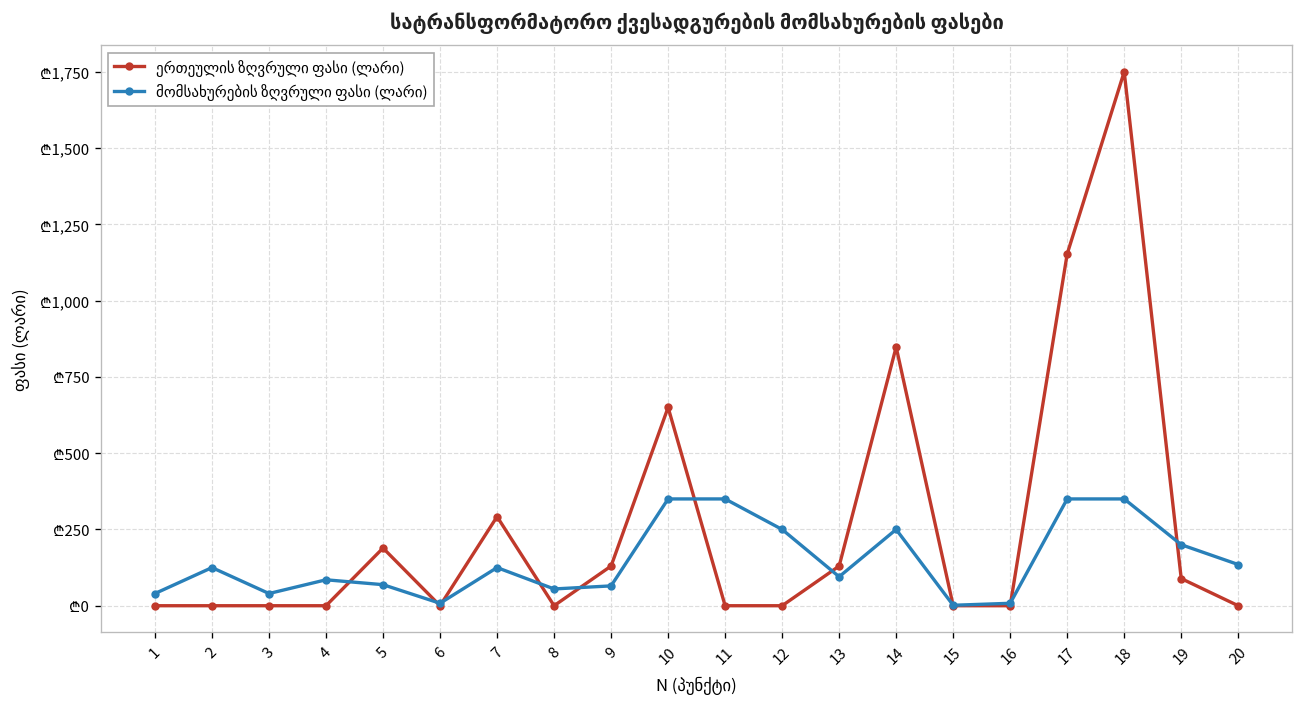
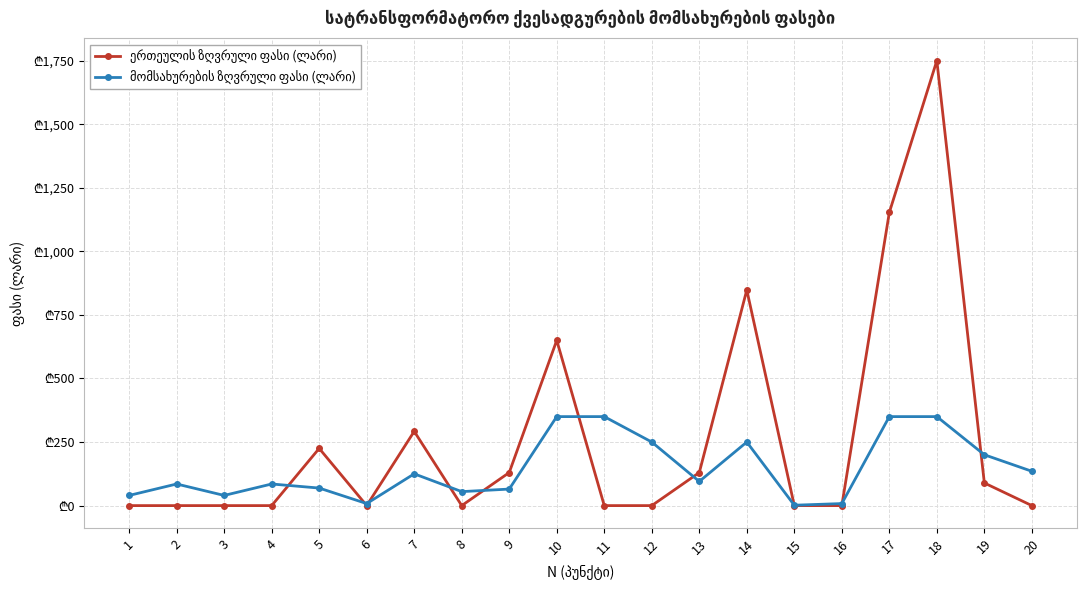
მომსახურების ზღვრული ფასი (ლარი), 2: ₾130 -> ₾90
ერთეულის ზღვრული ფასი (ლარი), 5: ₾190 -> ₾230
